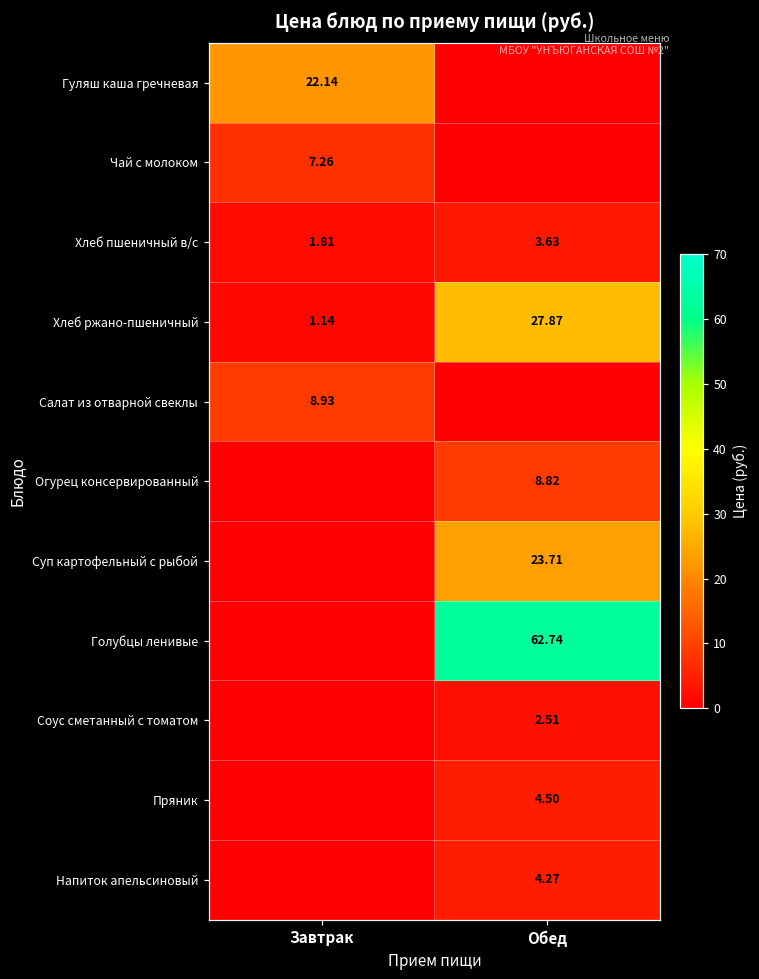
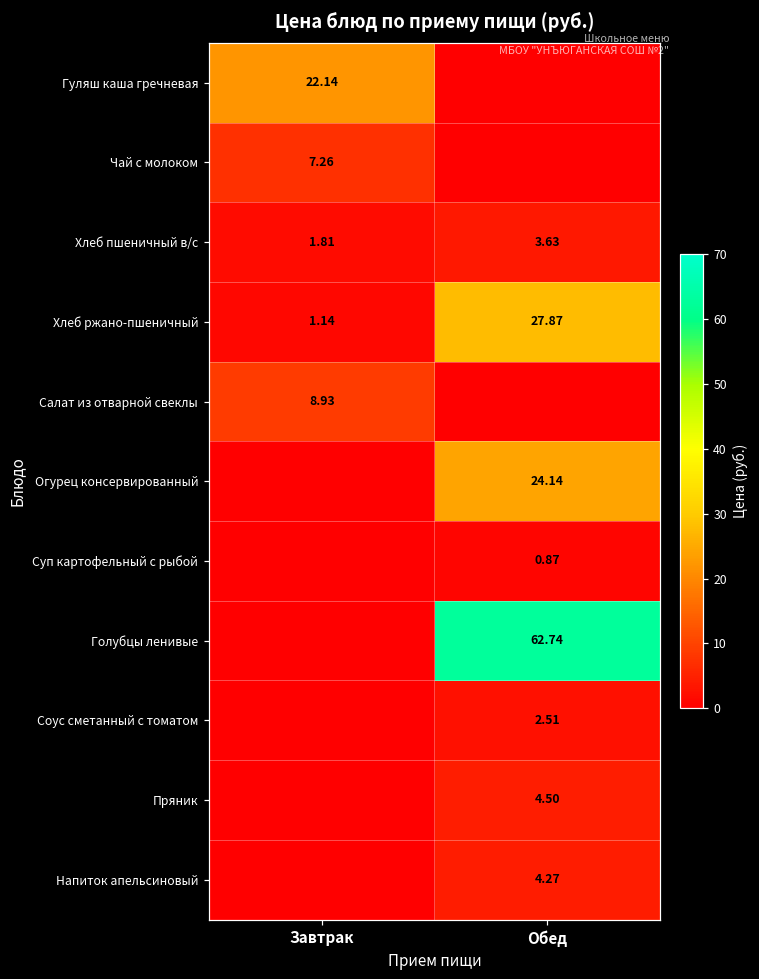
Огурец консервированный, Обед: 8.82 -> 24.14
Суп картофельный с рыбой, Обед: 23.71 -> 0.87
